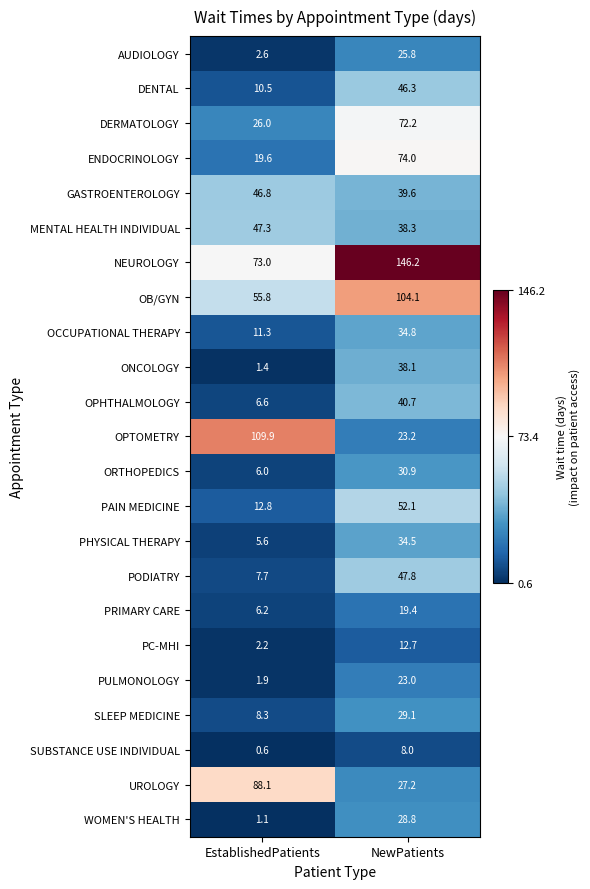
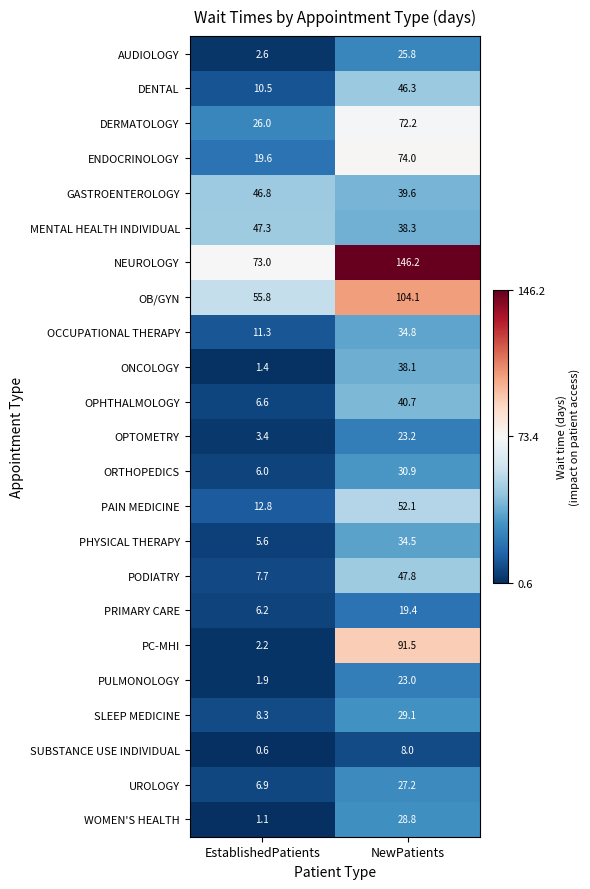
OPTOMETRY, EstablishedPatients: 109.9 -> 3.4
PC-MHI, NewPatients: 12.7 -> 91.5
UROLOGY, EstablishedPatients: 88.1 -> 6.9
